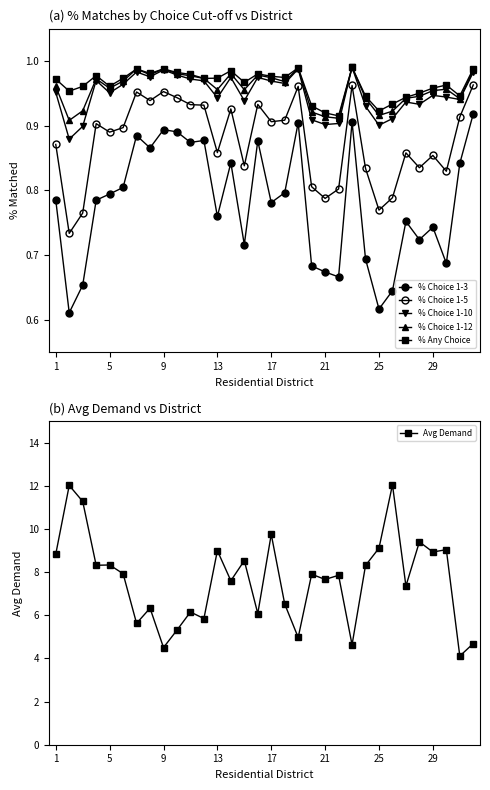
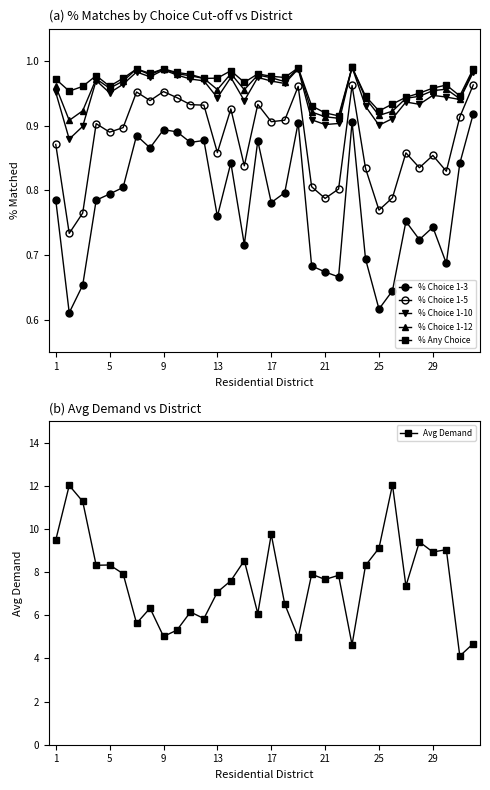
(b) Avg Demand vs District, 1: 8.8 -> 9.5
(b) Avg Demand vs District, 9: 4.5 -> 5.0
(b) Avg Demand vs District, 13: 9.0 -> 7.1
